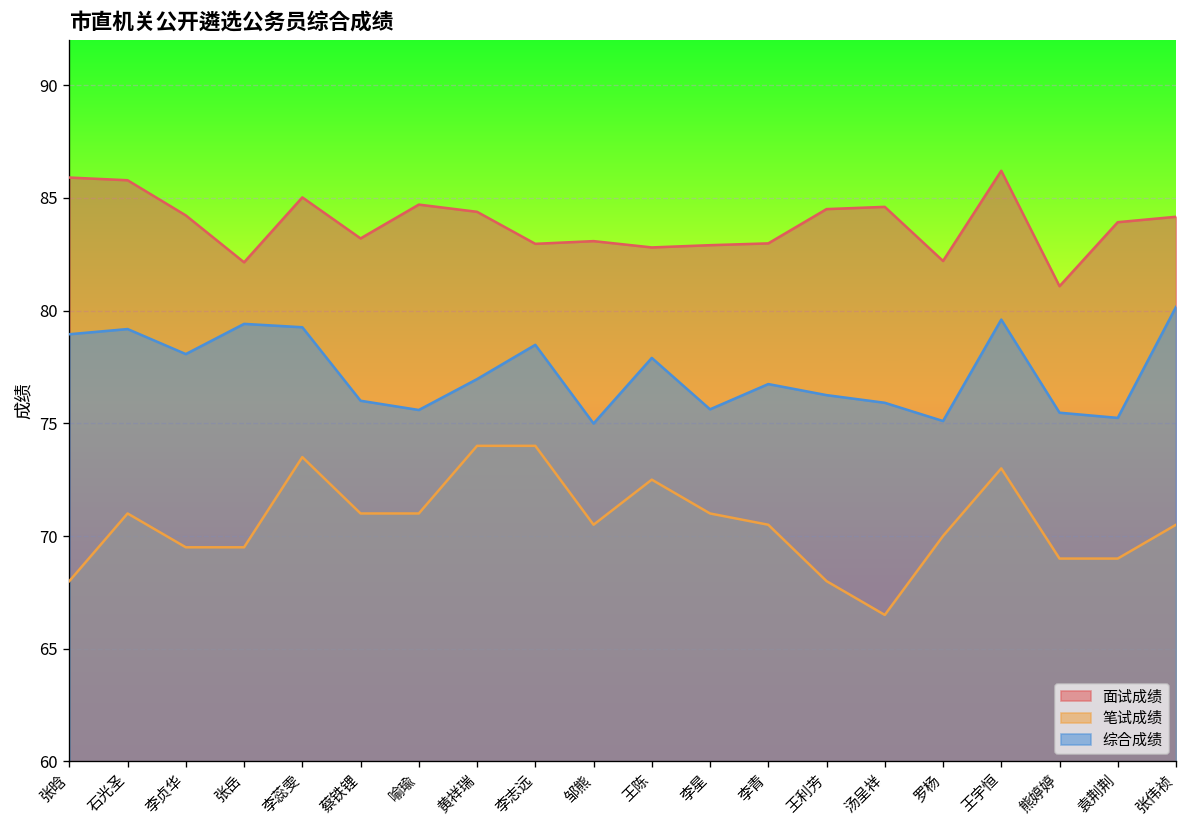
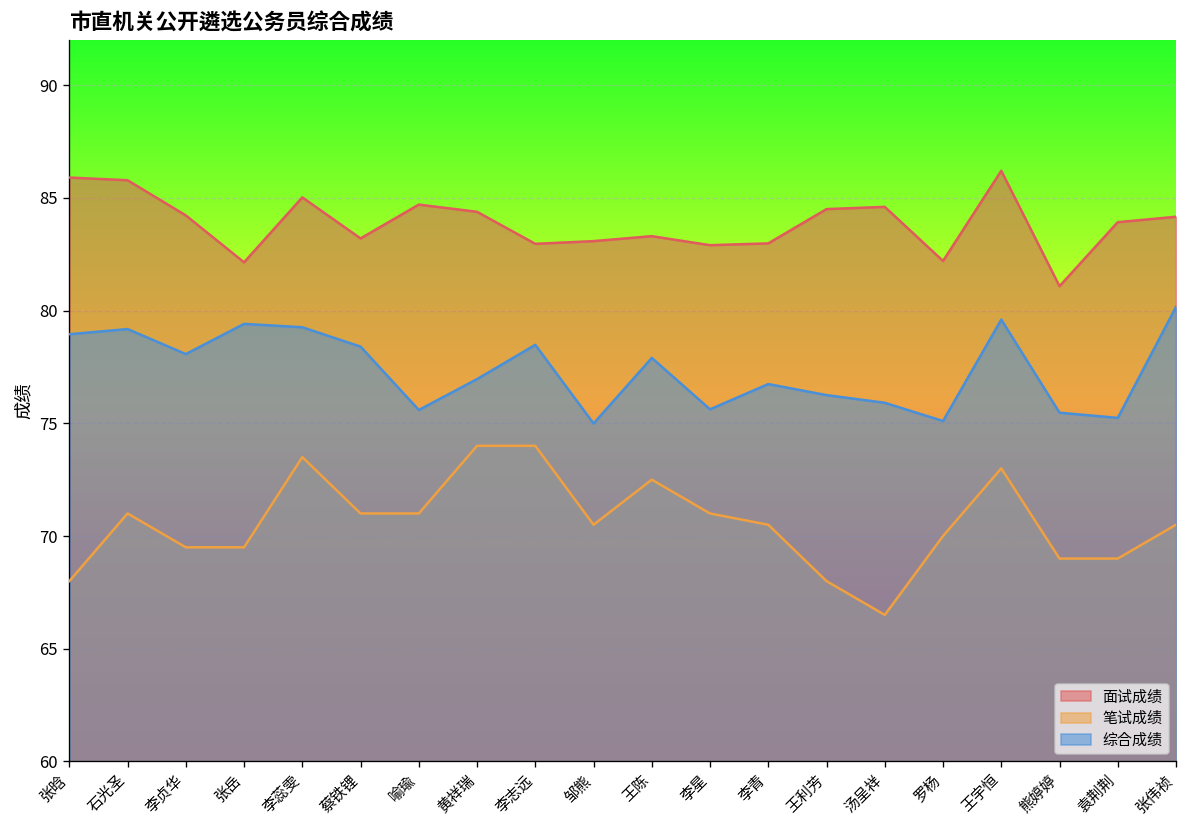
综合成绩, 蔡铁锂: 76.0 -> 78.4
面试成绩, 王陈: 82.8 -> 83.3
